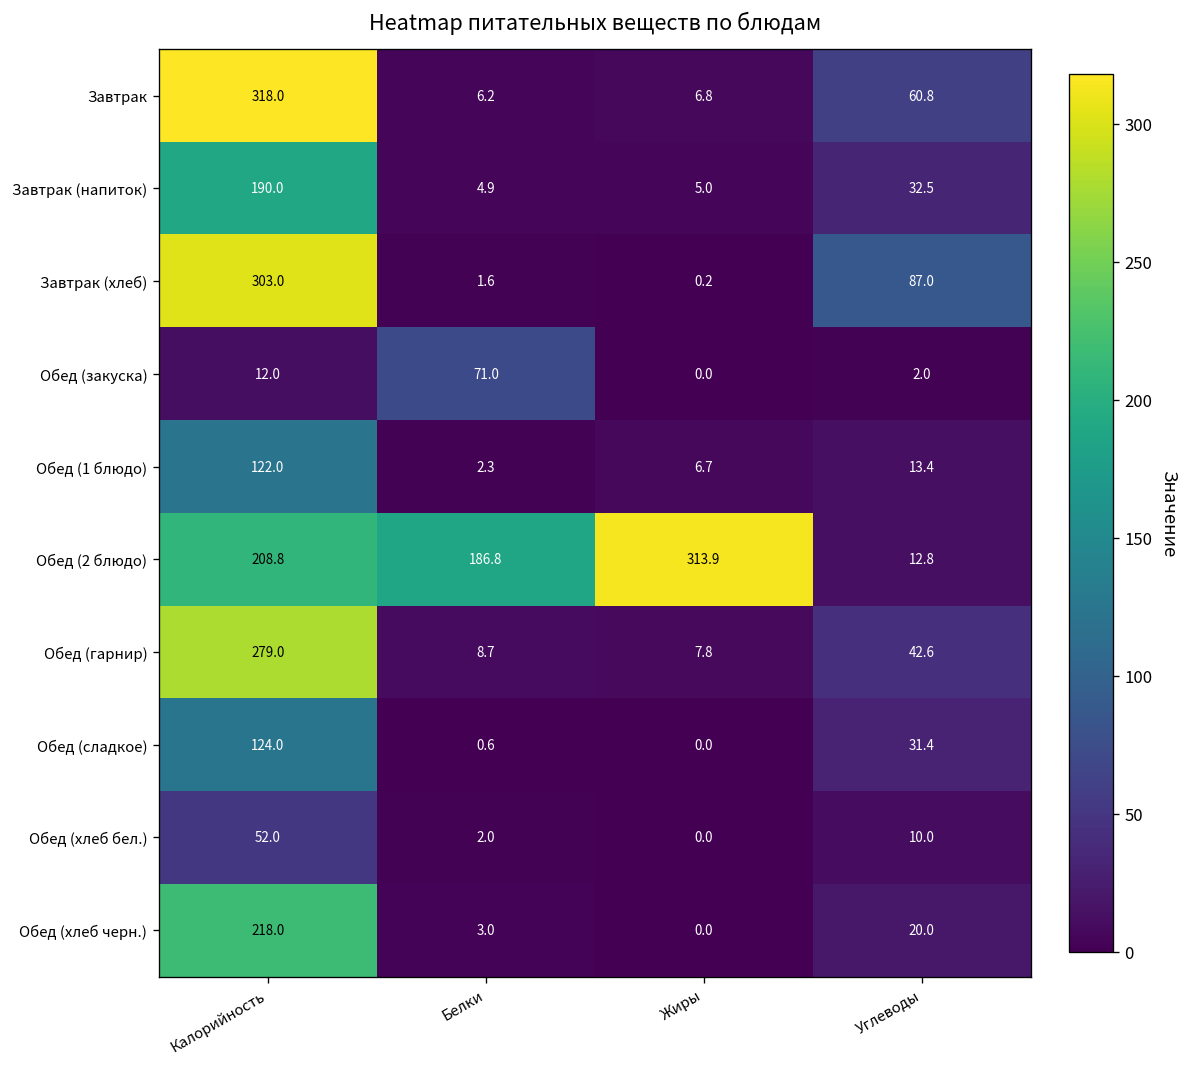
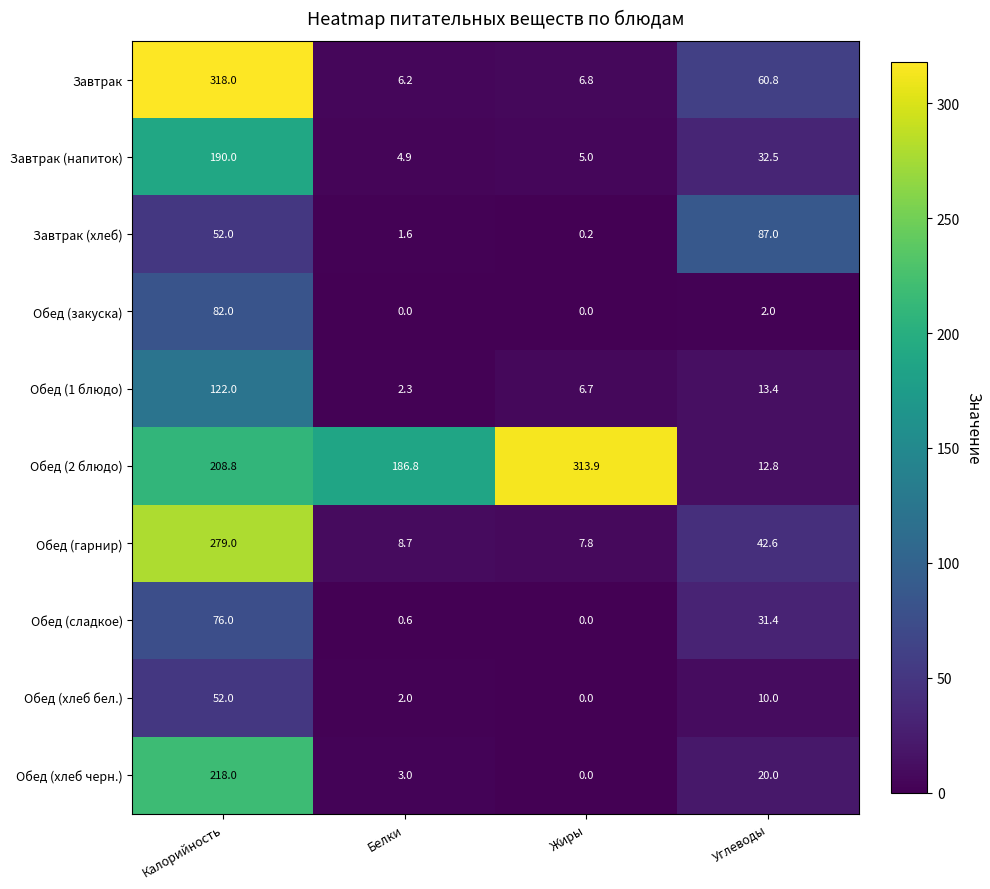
Завтрак (хлеб), Калорийность: 303.0 -> 52.0
Обед (закуска), Калорийность: 12.0 -> 82.0
Обед (закуска), Белки: 71.0 -> 0.0
Обед (сладкое), Калорийность: 124.0 -> 76.0
